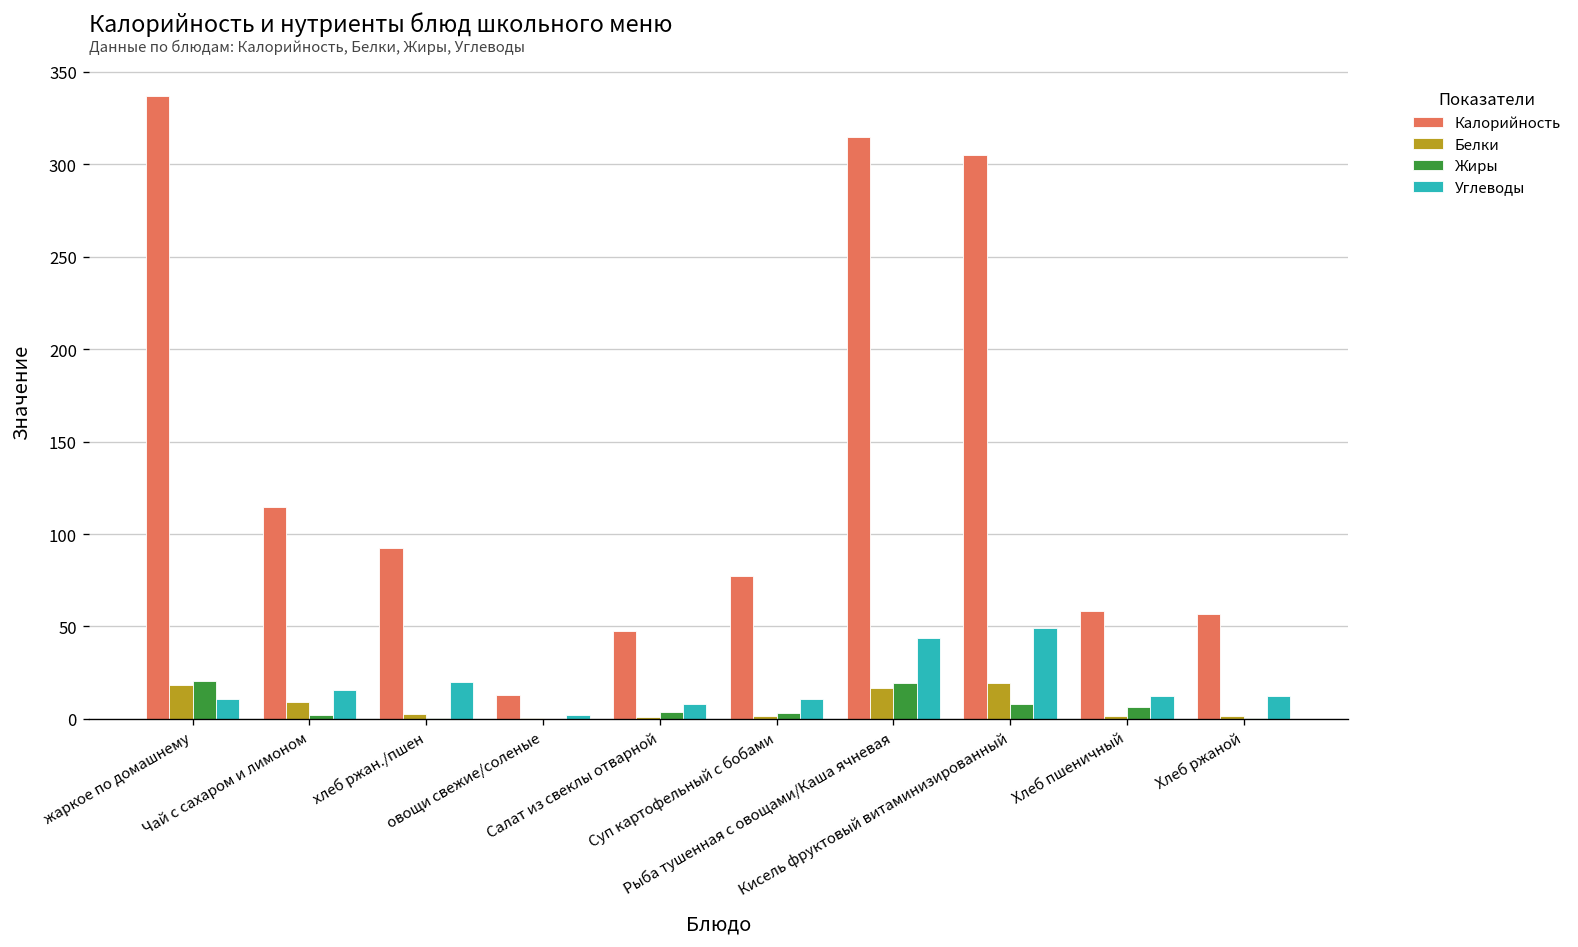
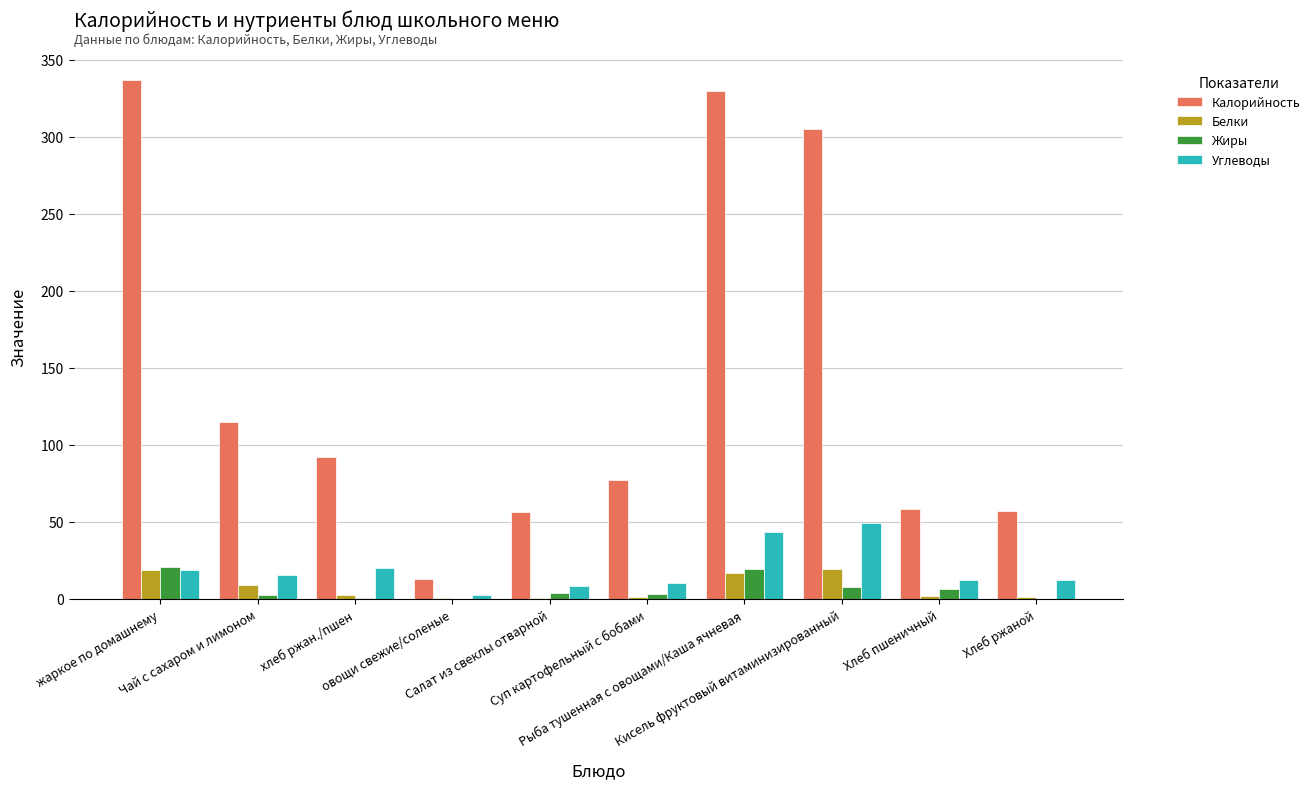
Углеводы, жаркое по домашнему: 11 -> 19
Калорийность, Салат из свеклы отварной: 48 -> 56
Калорийность, Рыба тушенная с овощами/Каша ячневая: 315 -> 330
